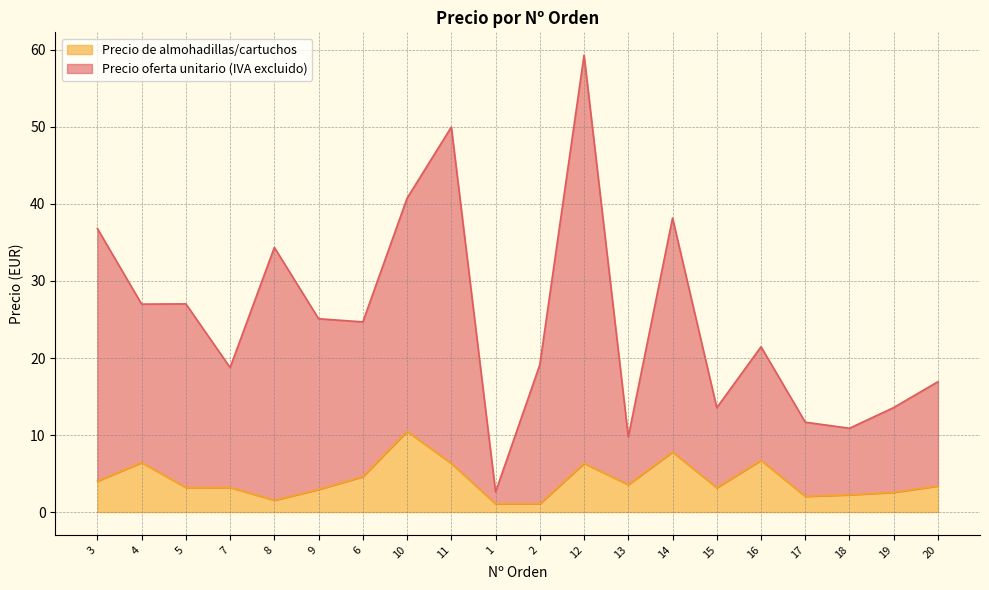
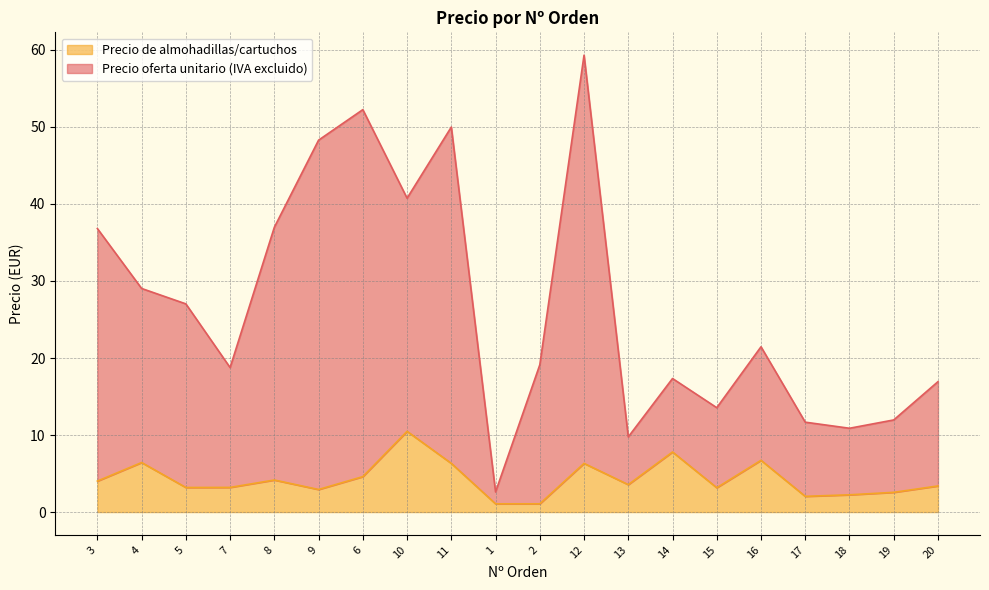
Precio oferta unitario (IVA excluido), 4: 21 -> 23
Precio de almohadillas/cartuchos, 8: 2 -> 4
Precio oferta unitario (IVA excluido), 9: 22 -> 45
Precio oferta unitario (IVA excluido), 6: 20 -> 48
Precio oferta unitario (IVA excluido), 14: 30 -> 10
Precio oferta unitario (IVA excluido), 19: 11 -> 9
